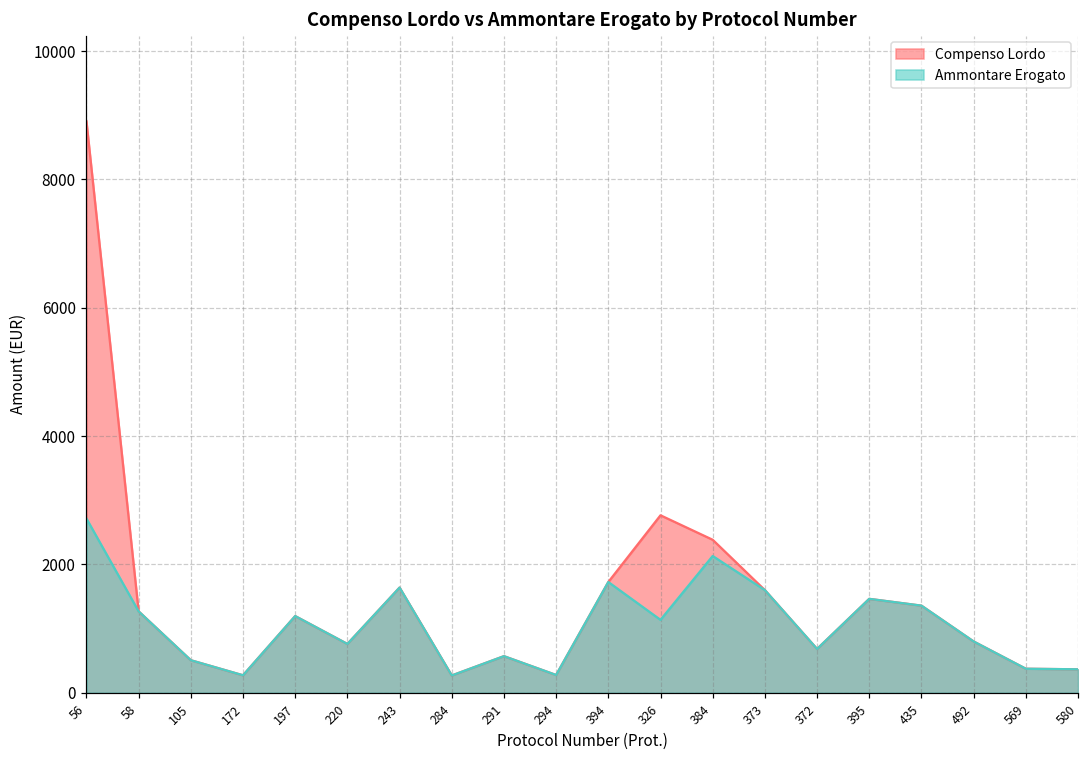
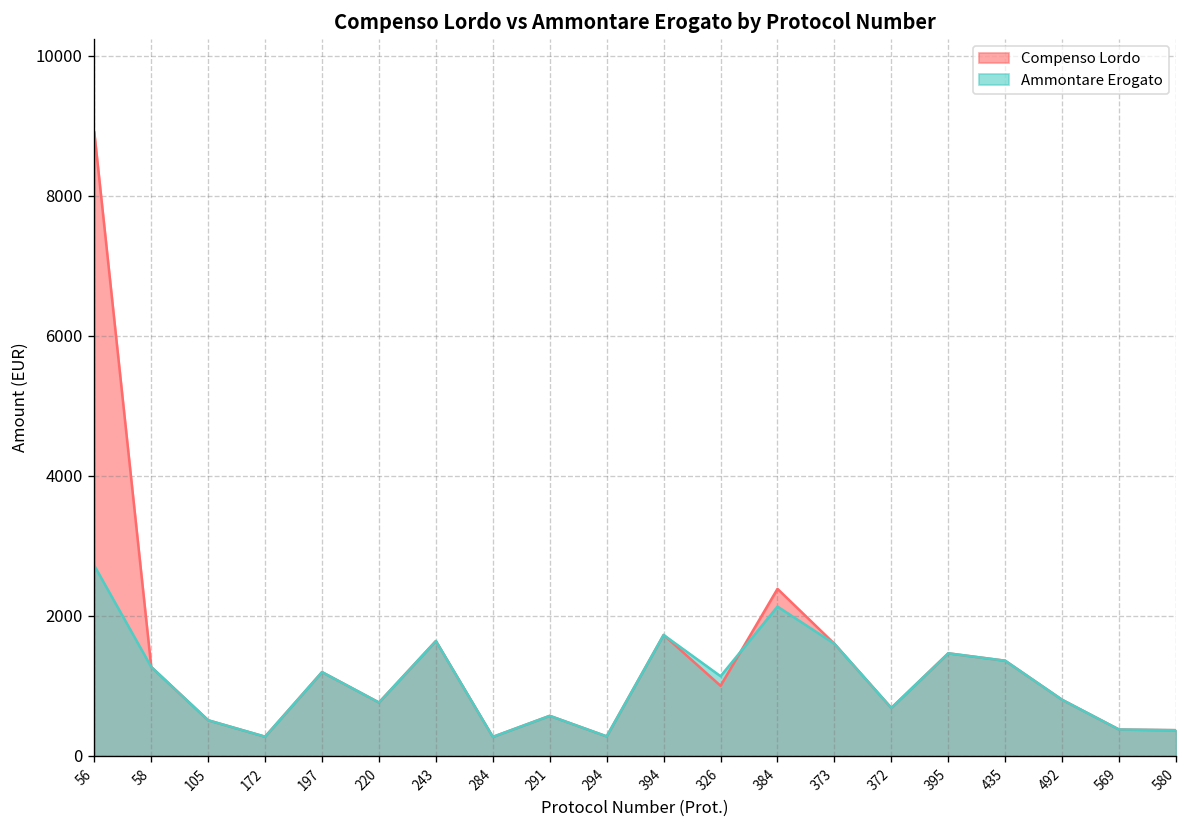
Compenso Lordo, 326: 2800 -> 1000
